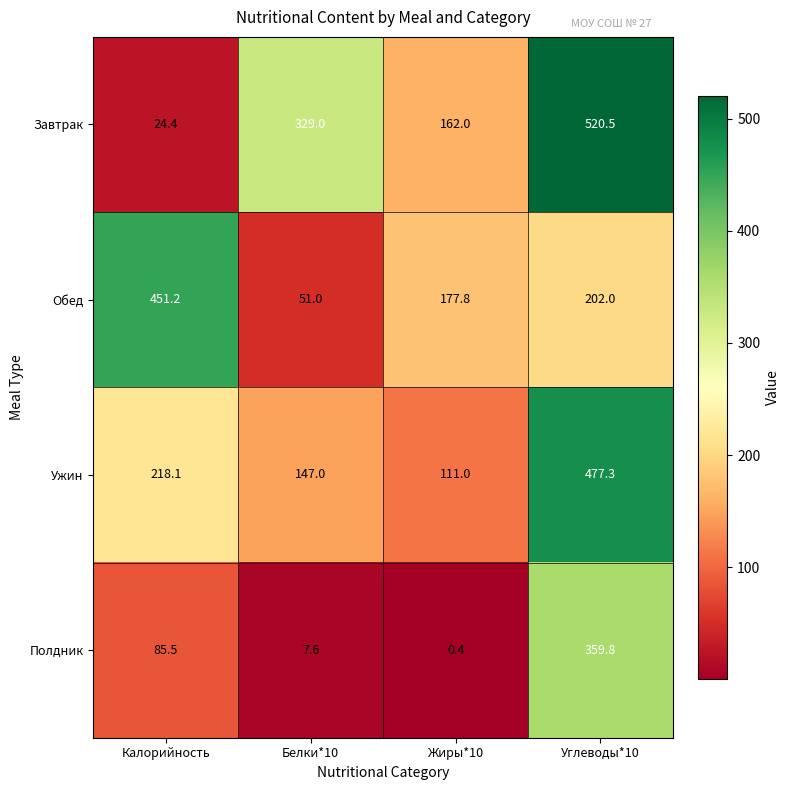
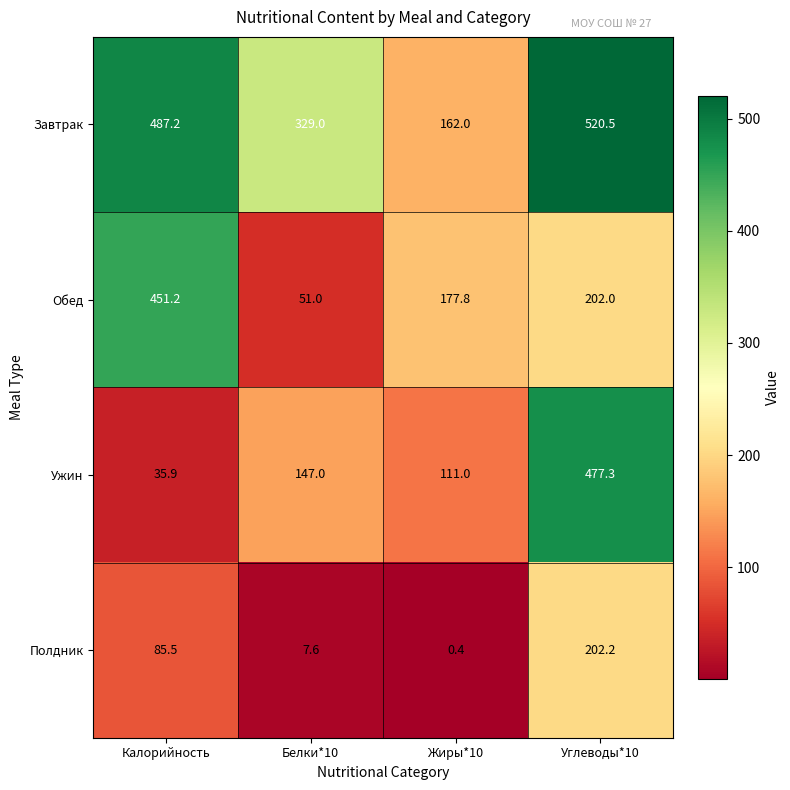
Завтрак, Калорийность: 24.4 -> 487.2
Ужин, Калорийность: 218.1 -> 35.9
Полдник, Углеводы*10: 359.8 -> 202.2
